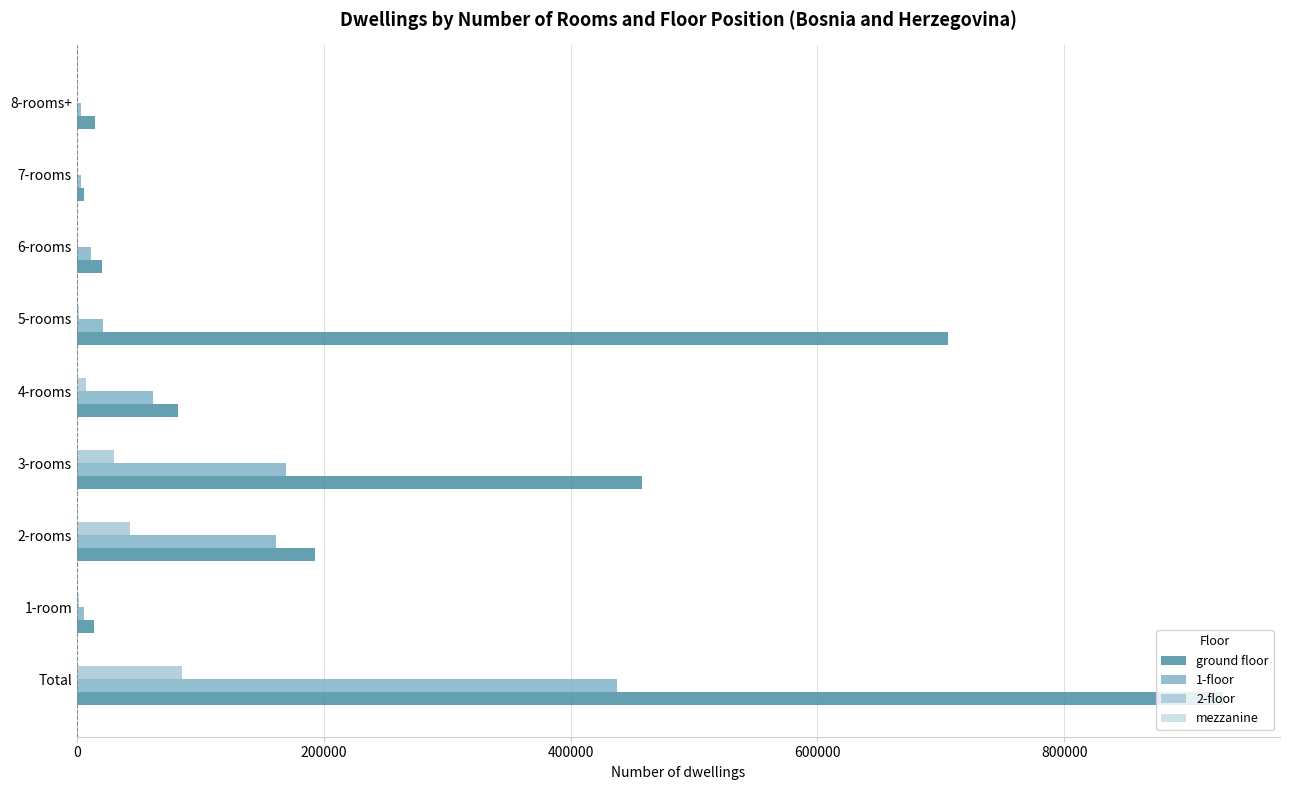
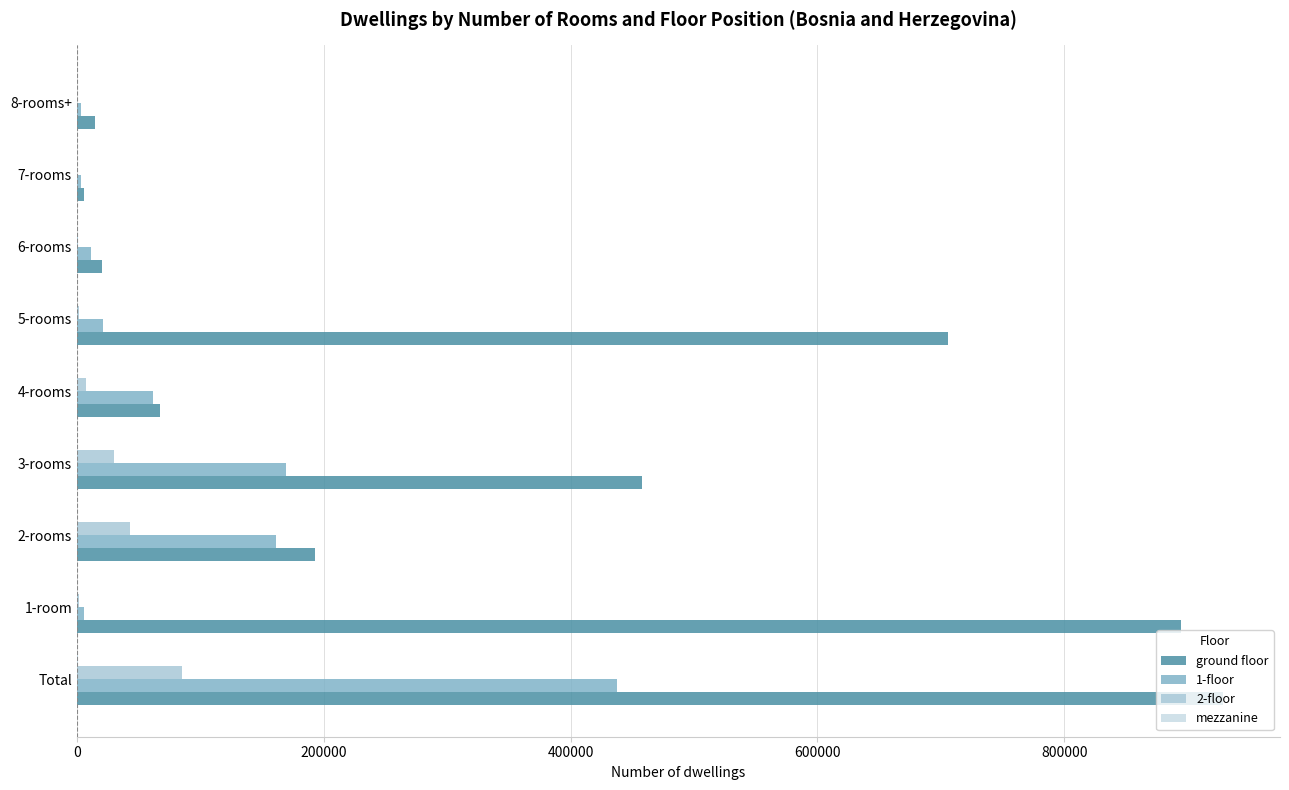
ground floor, 4-rooms: 82000 -> 67000
ground floor, 1-room: 14000 -> 894000
